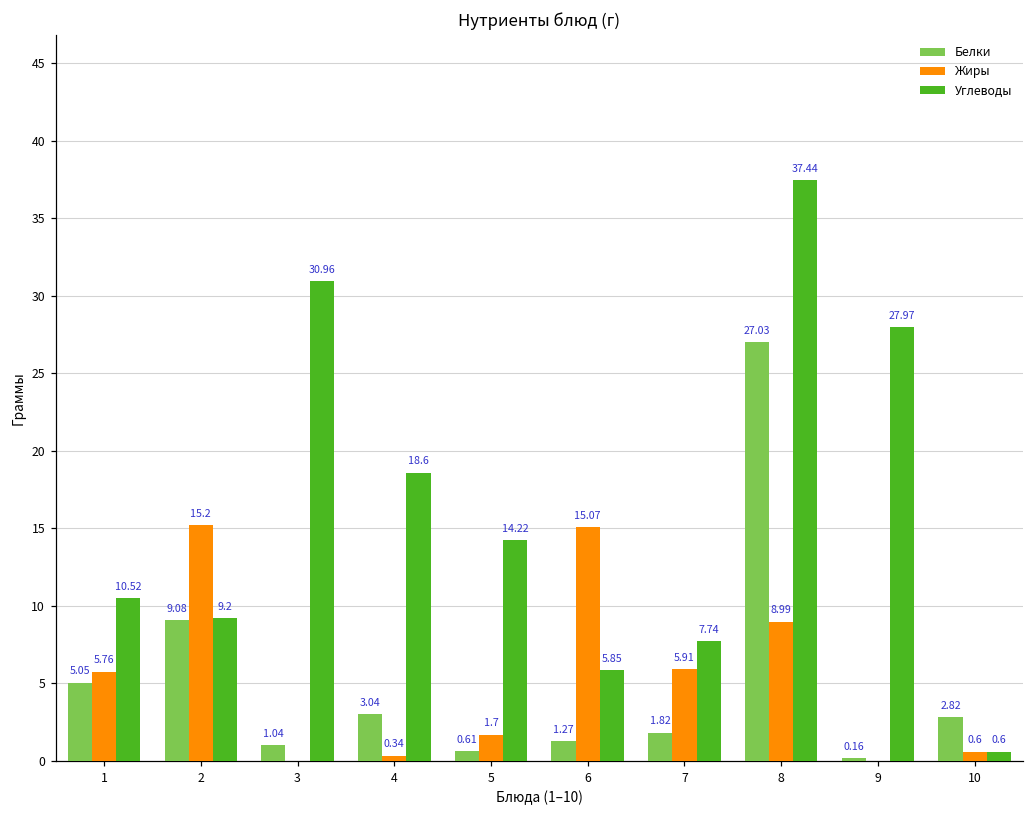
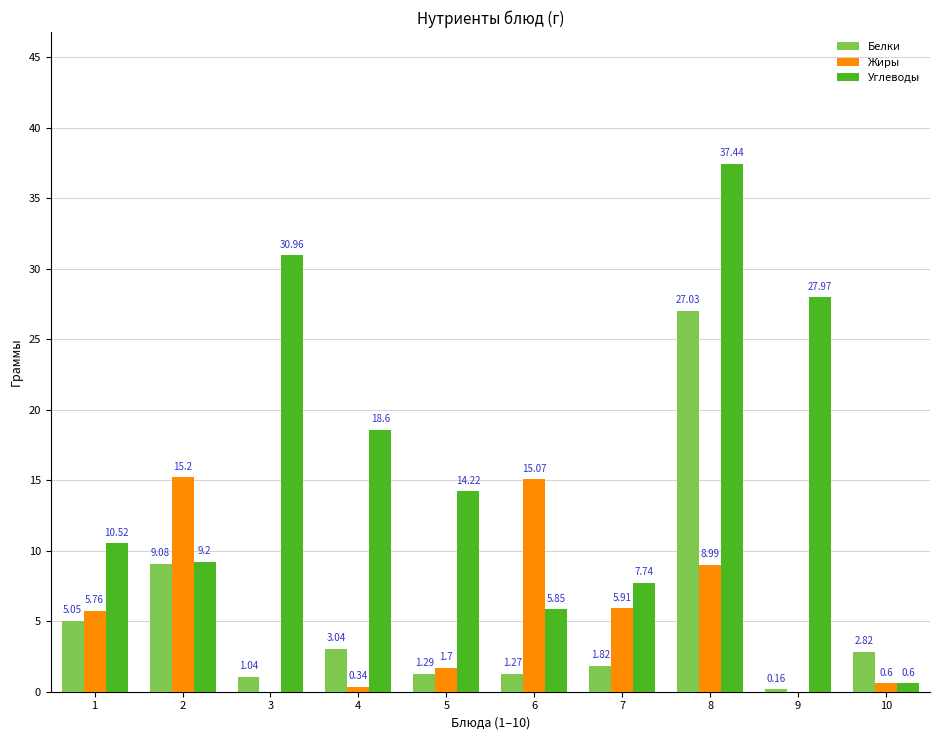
Белки, 5: 0.61 -> 1.29
